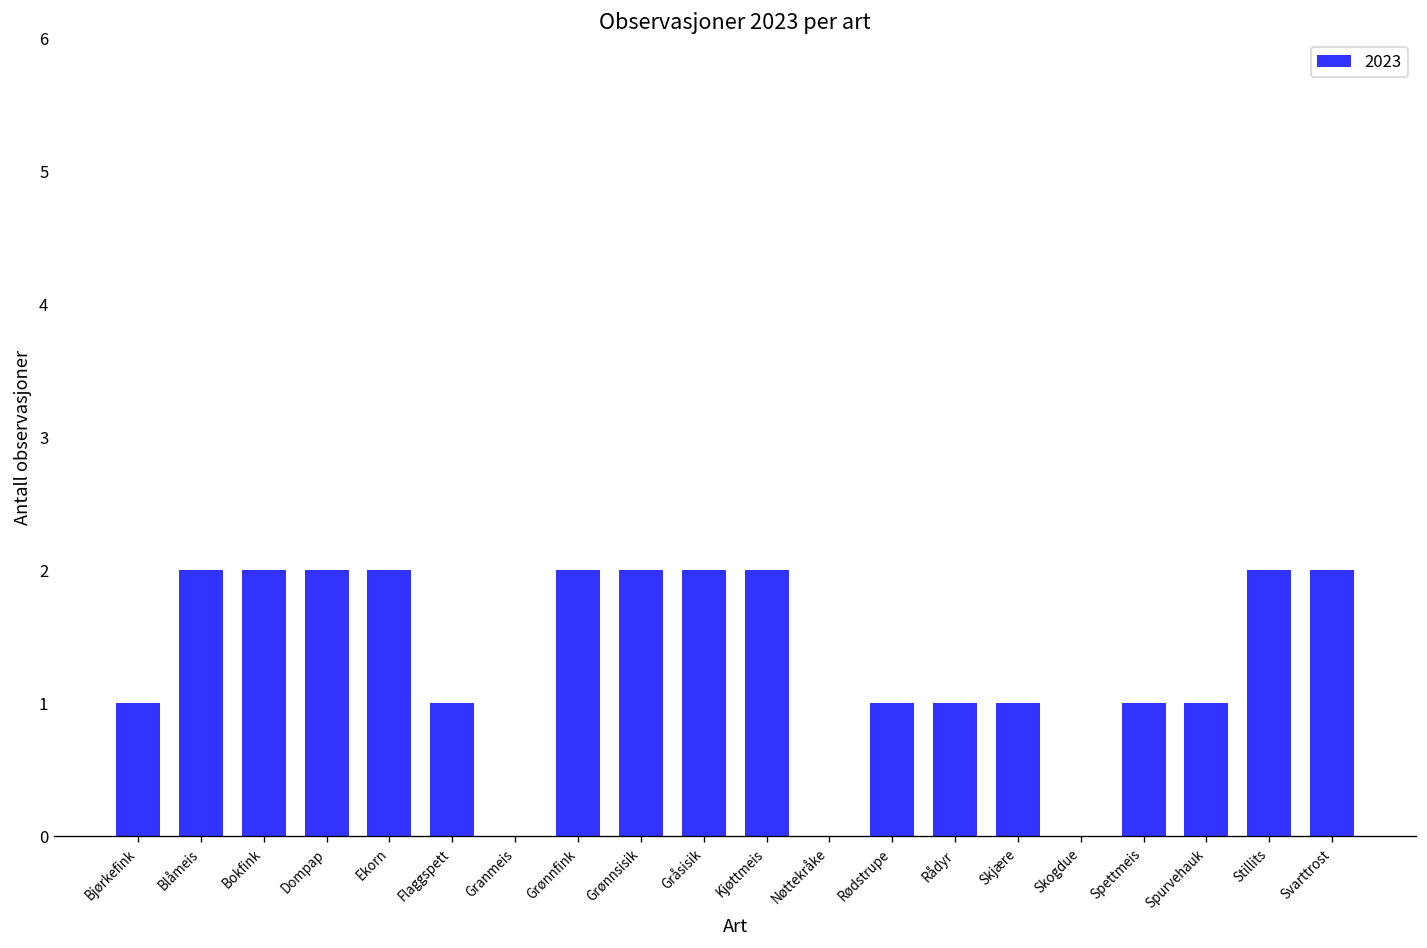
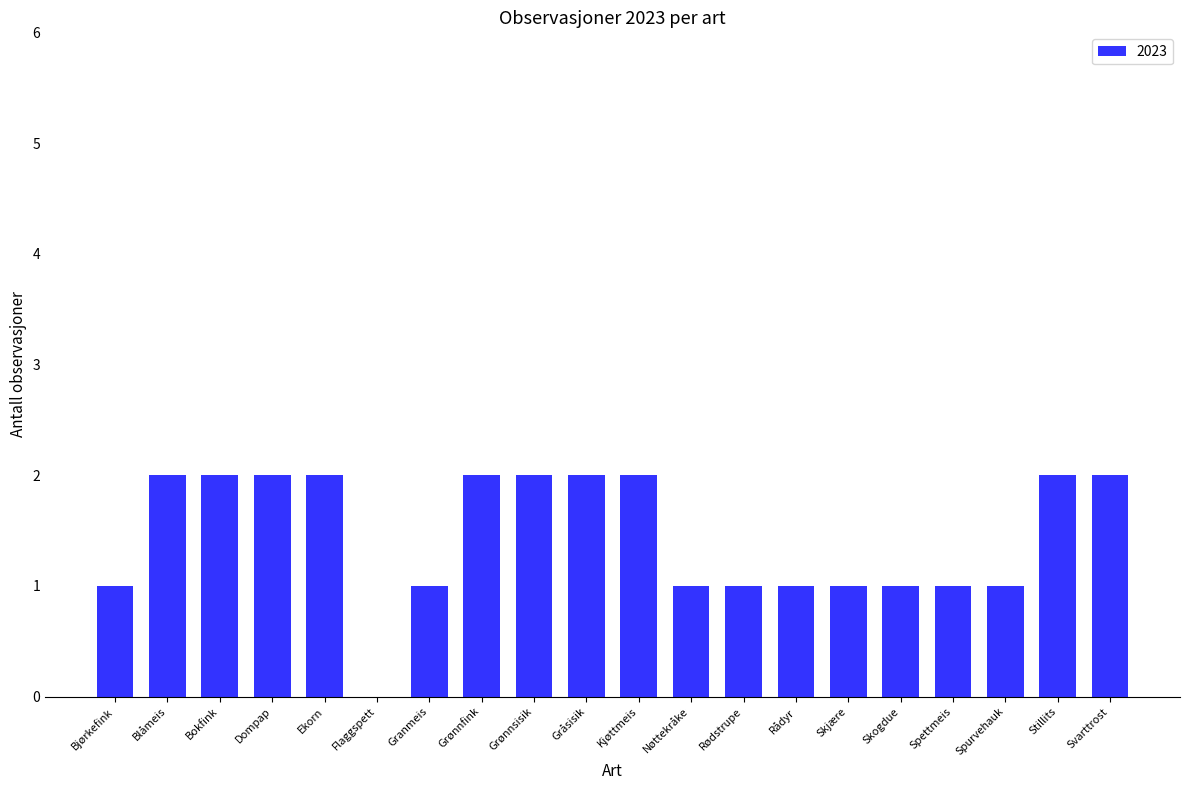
Flaggspett: 1 -> 0
Granmeis: 0 -> 1
Nøttekråke: 0 -> 1
Skogdue: 0 -> 1
